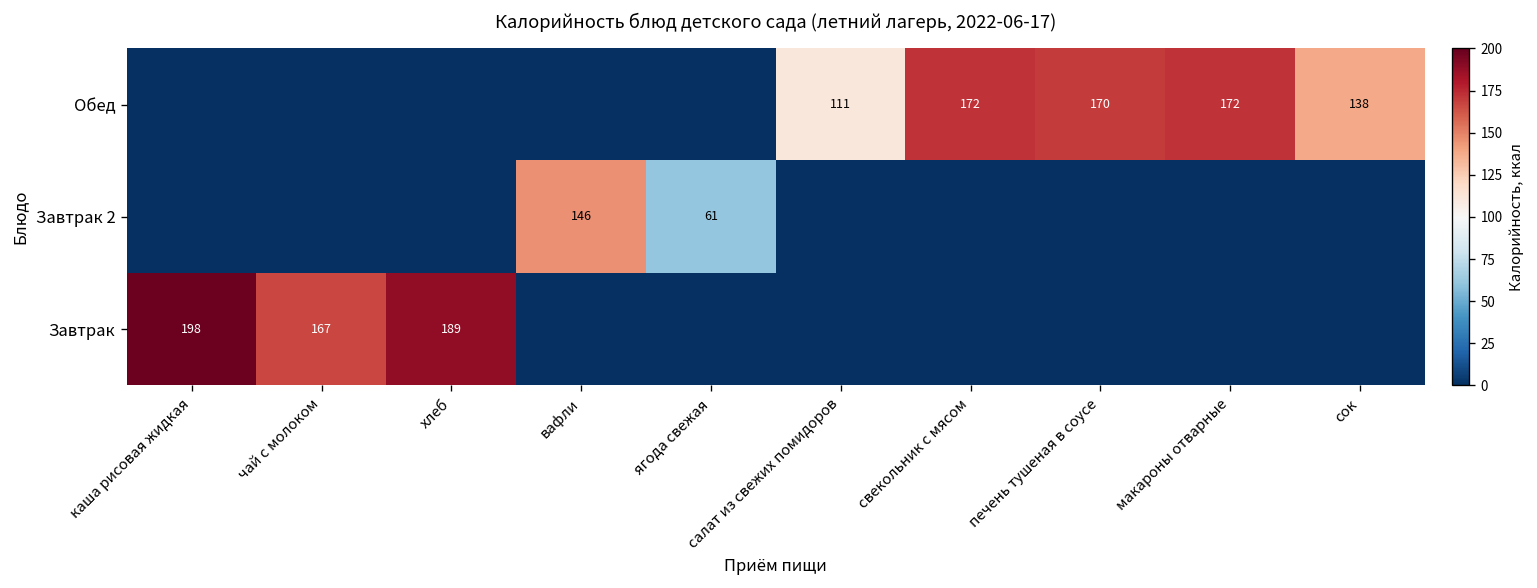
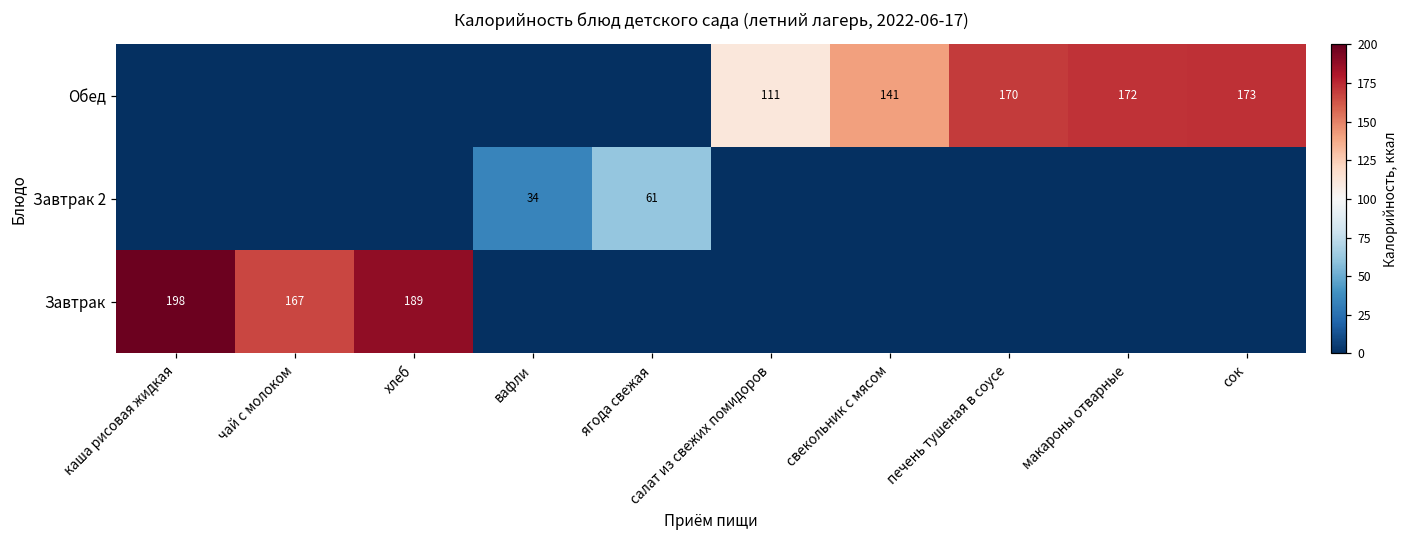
Обед, свекольник с мясом: 172 -> 141
Обед, сок: 138 -> 173
Завтрак 2, вафли: 146 -> 34
